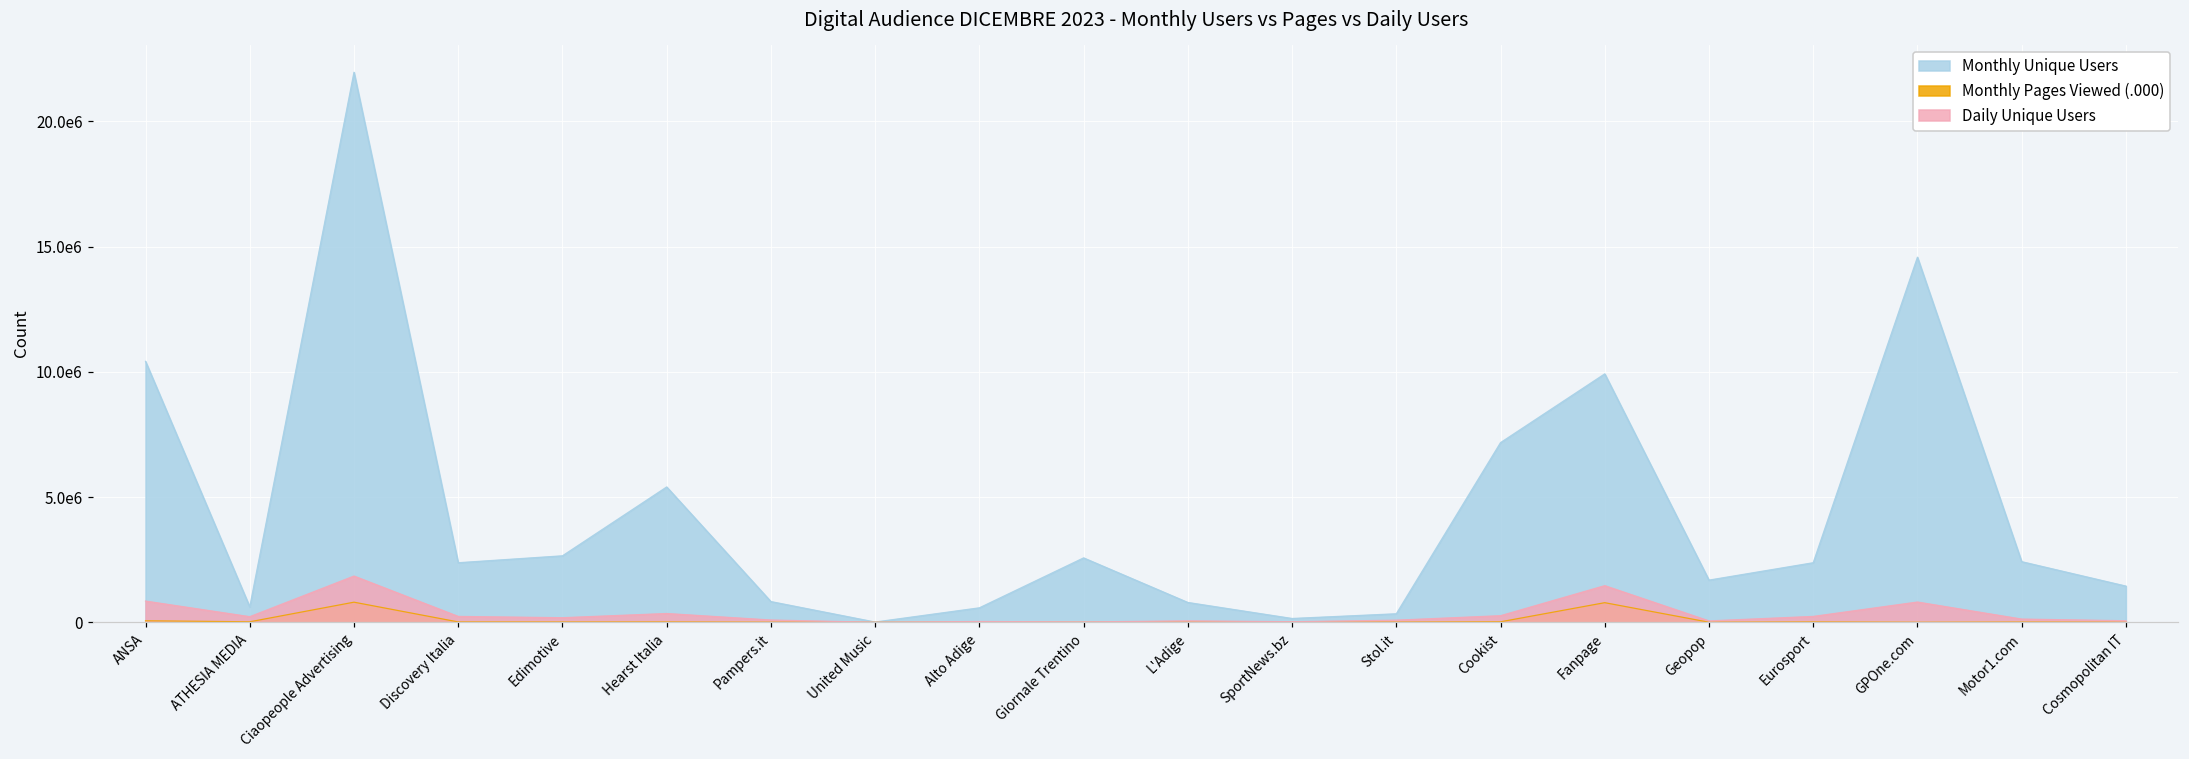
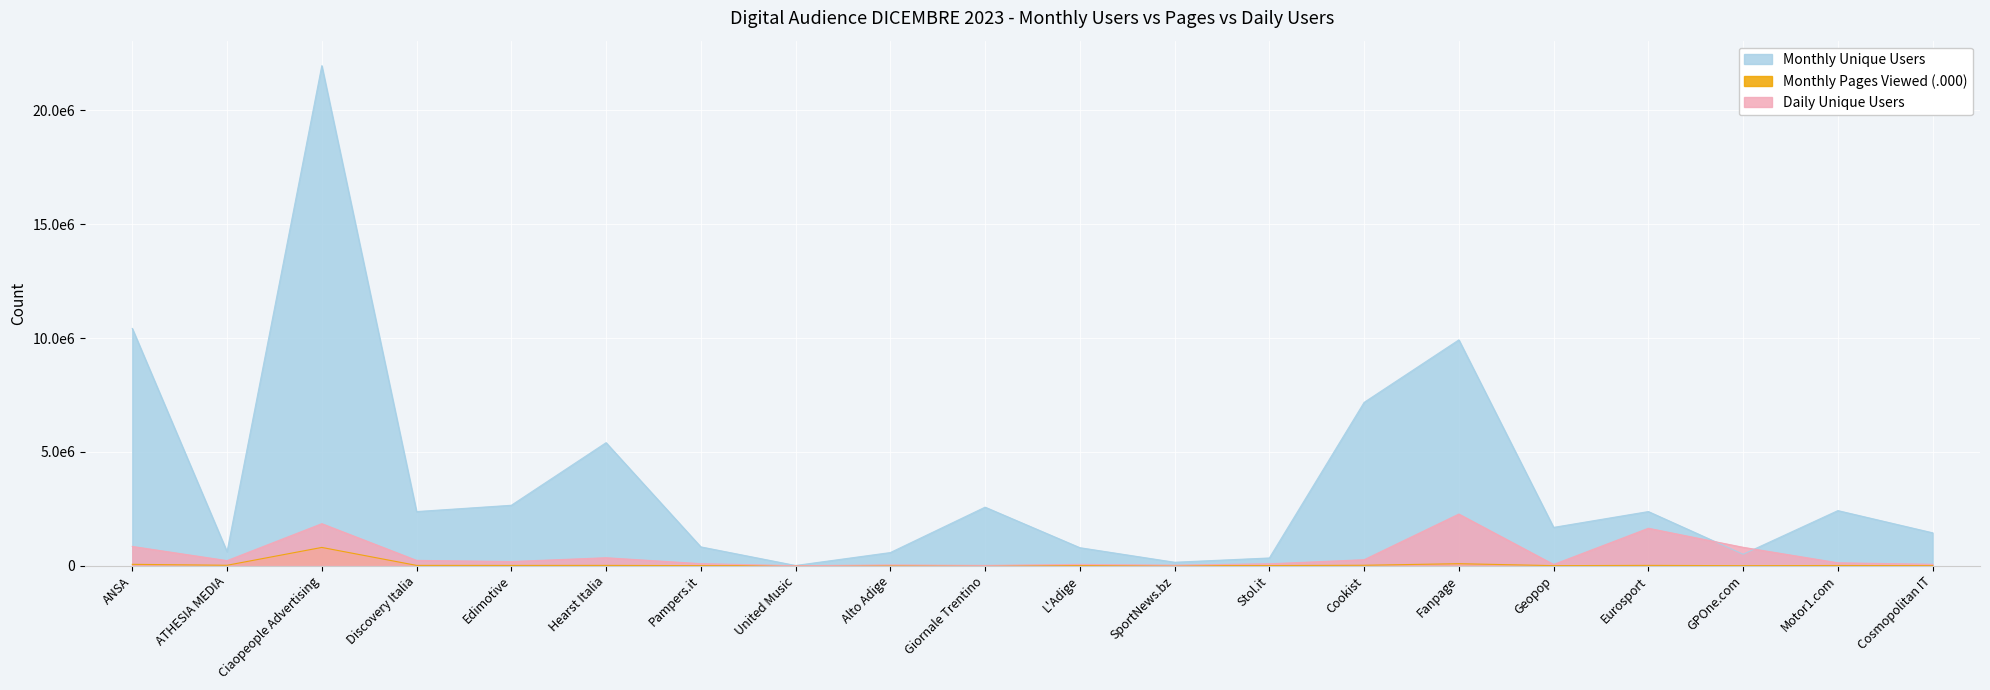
Monthly Pages Viewed (.000), Fanpage: 800000 -> 100000
Daily Unique Users, Fanpage: 1500000 -> 2300000
Daily Unique Users, Eurosport: 200000 -> 1600000
Monthly Unique Users, GPOne.com: 14600000 -> 500000
